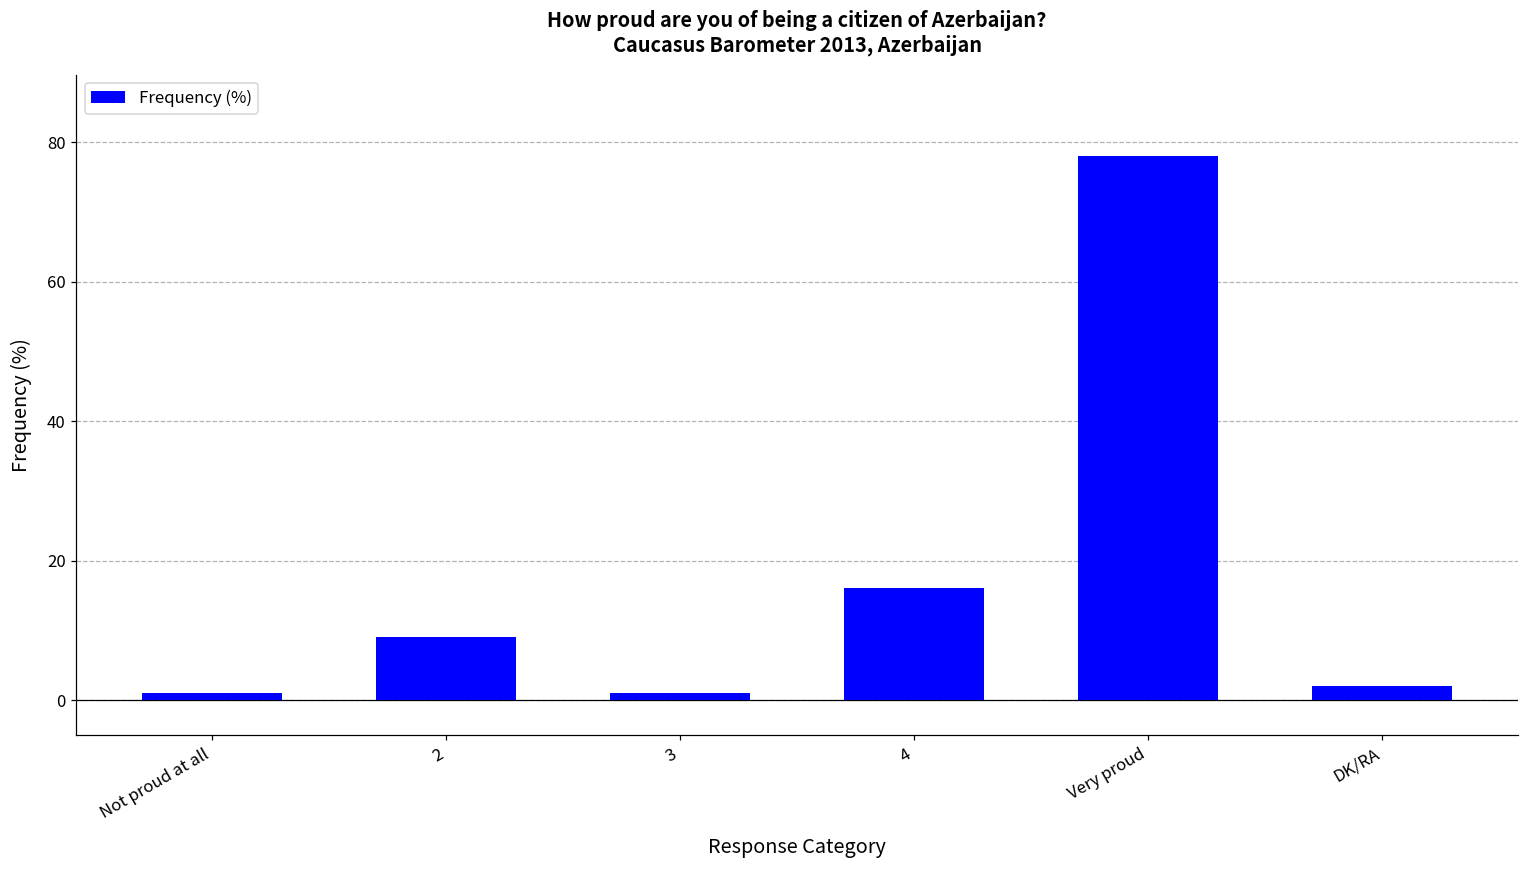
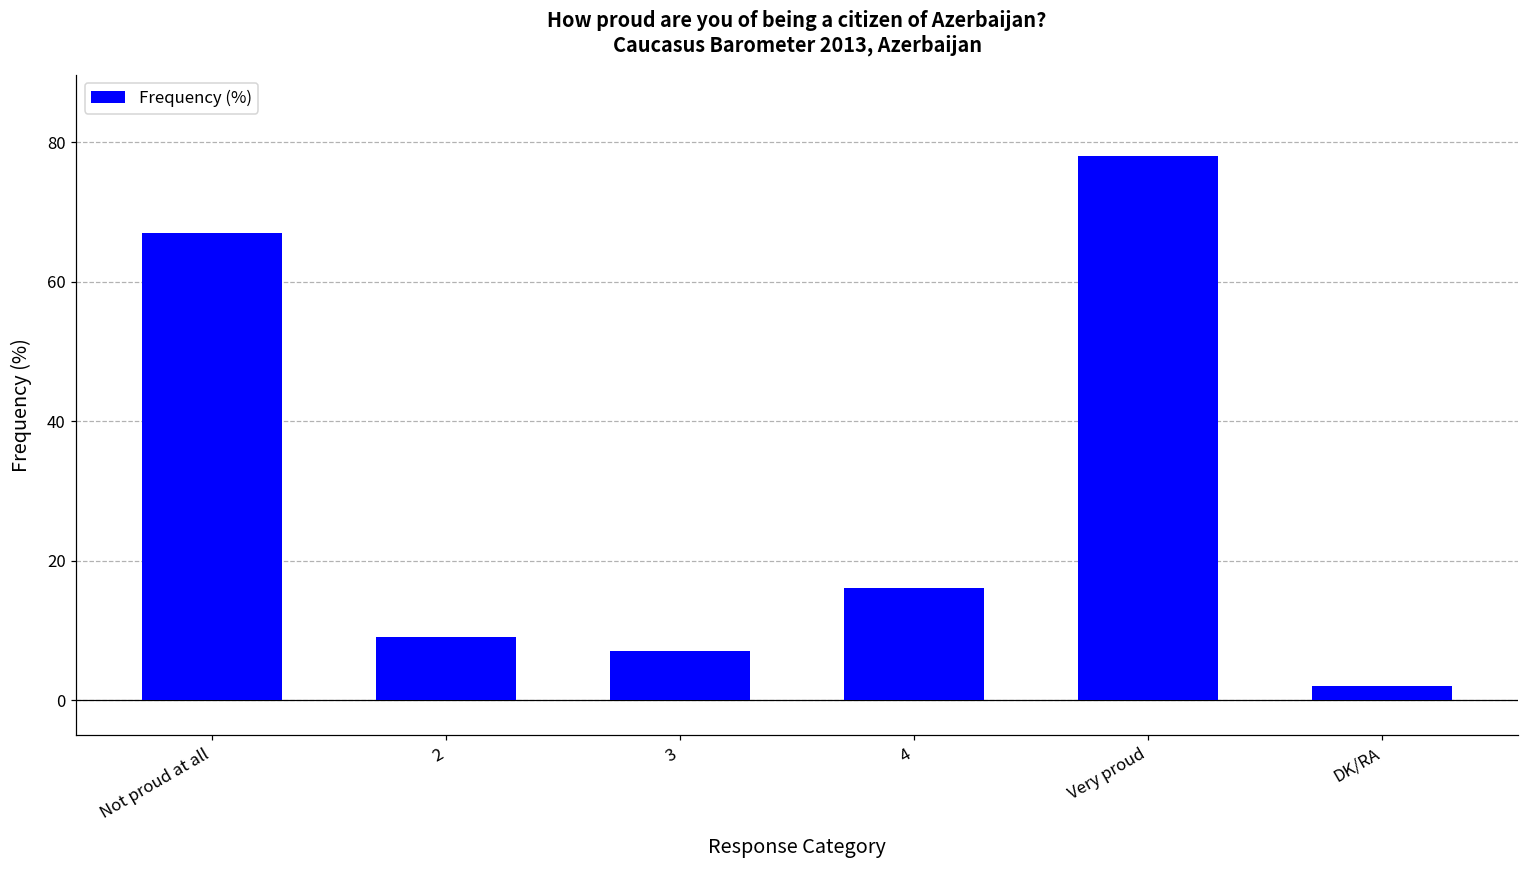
Not proud at all: 1 -> 67
3: 1 -> 7
